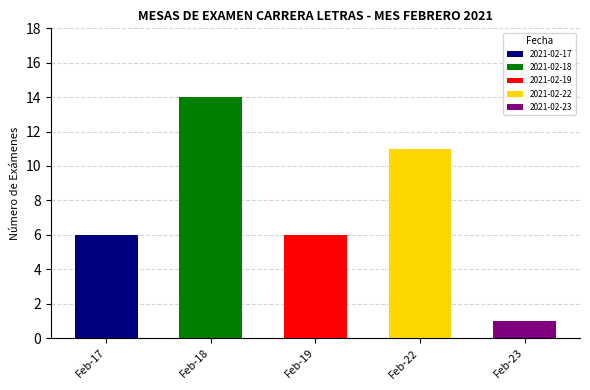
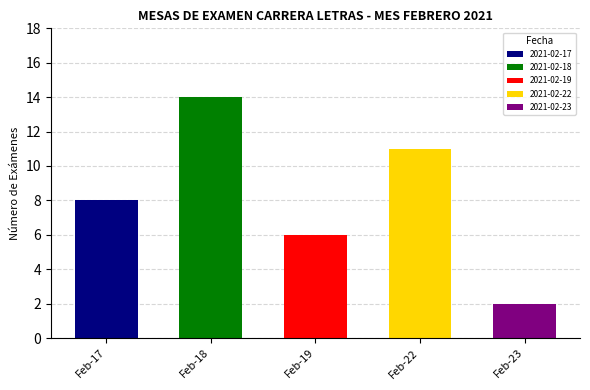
Feb-17: 6 -> 8
Feb-23: 1 -> 2
